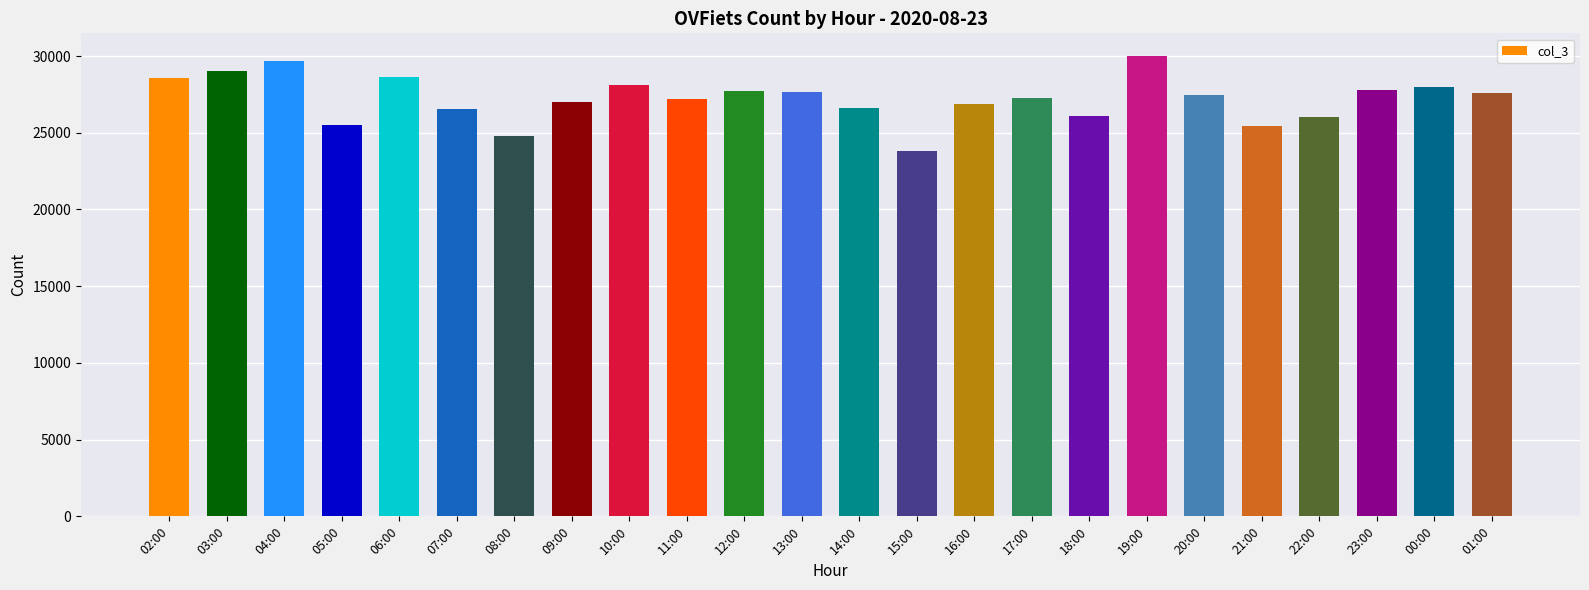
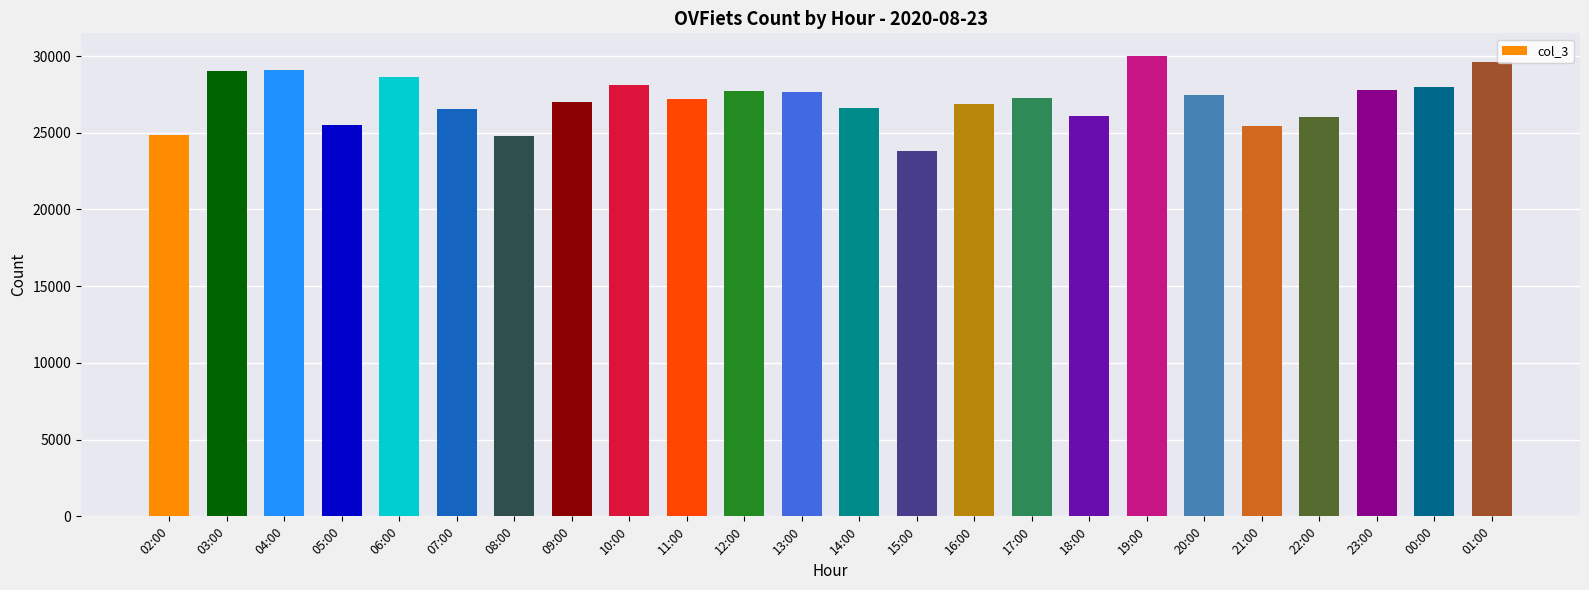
02:00: 28600 -> 24800
04:00: 29700 -> 29100
01:00: 27600 -> 29600
